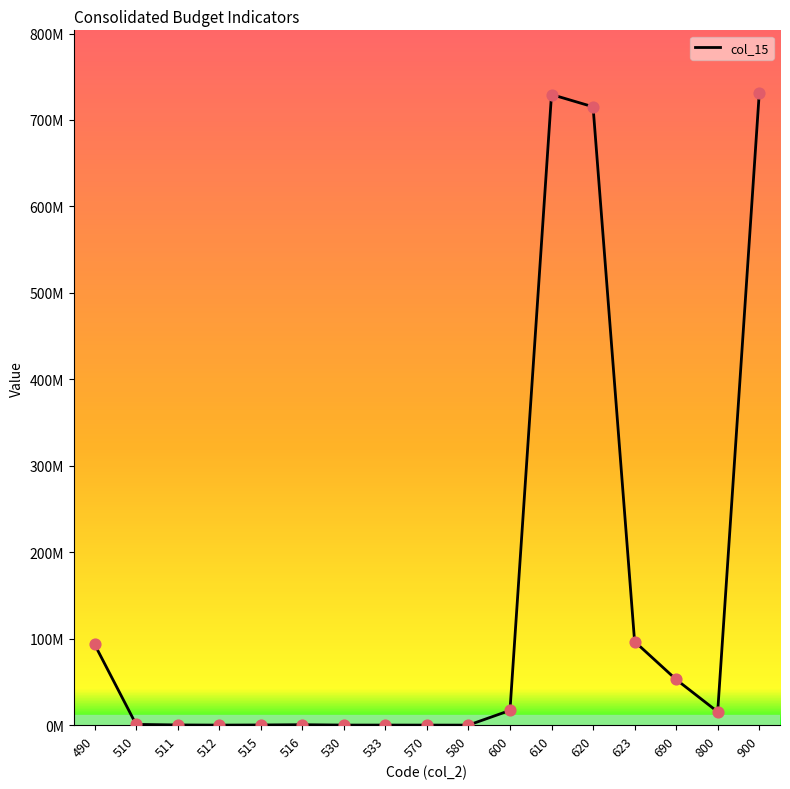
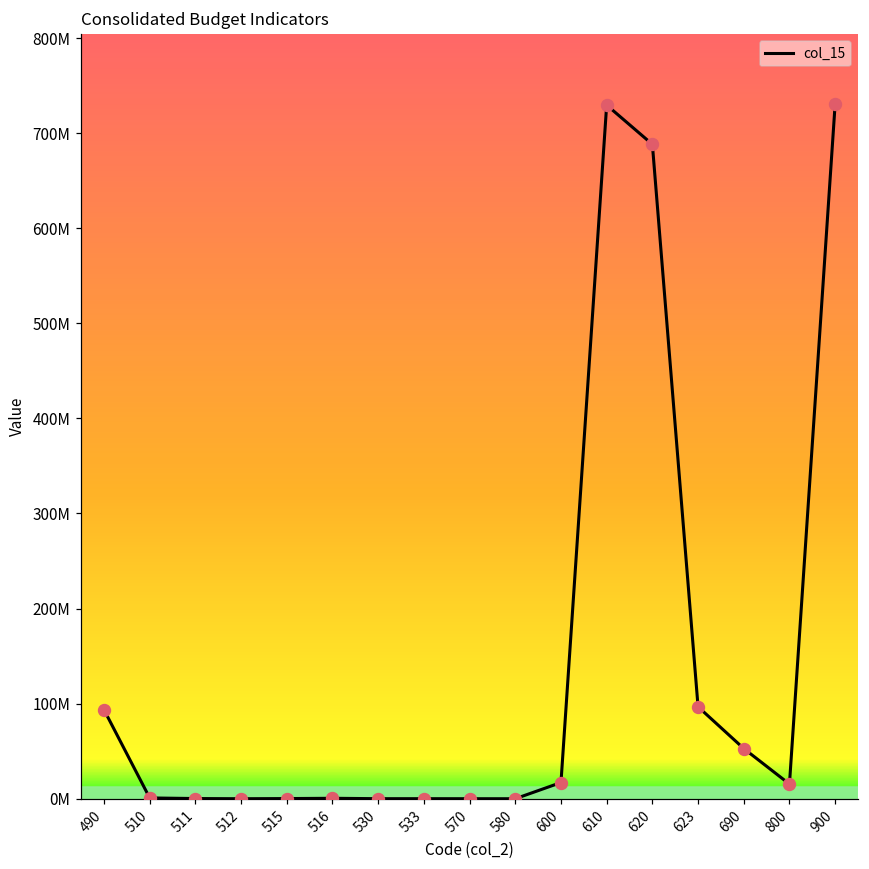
620: 720000000 -> 690000000
